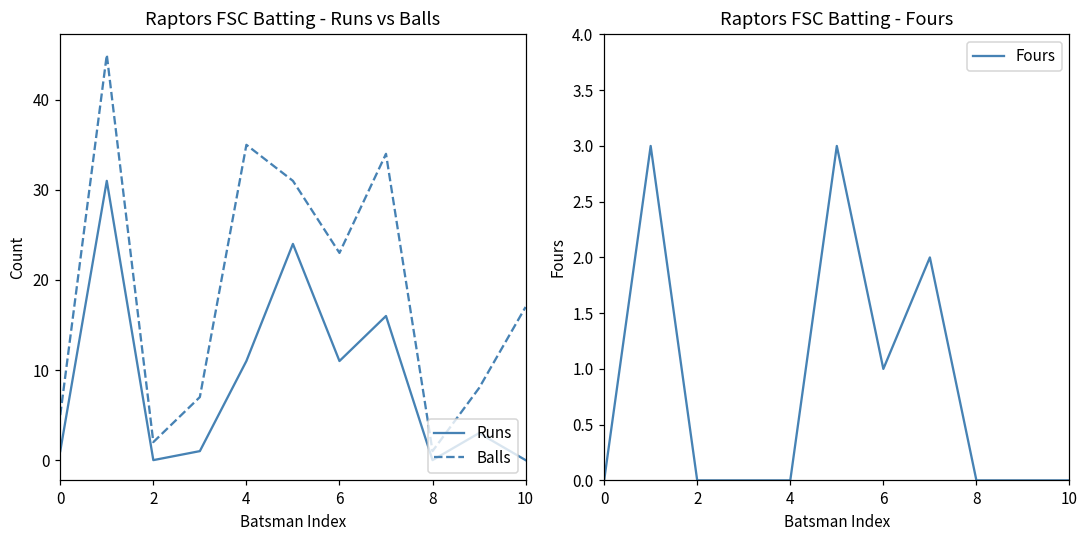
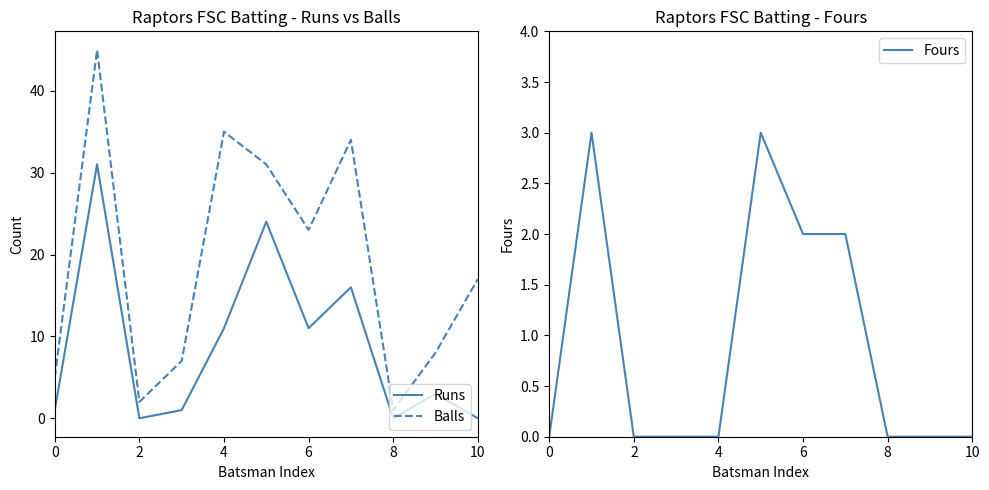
Raptors FSC Batting - Fours, 6: 1 -> 2
